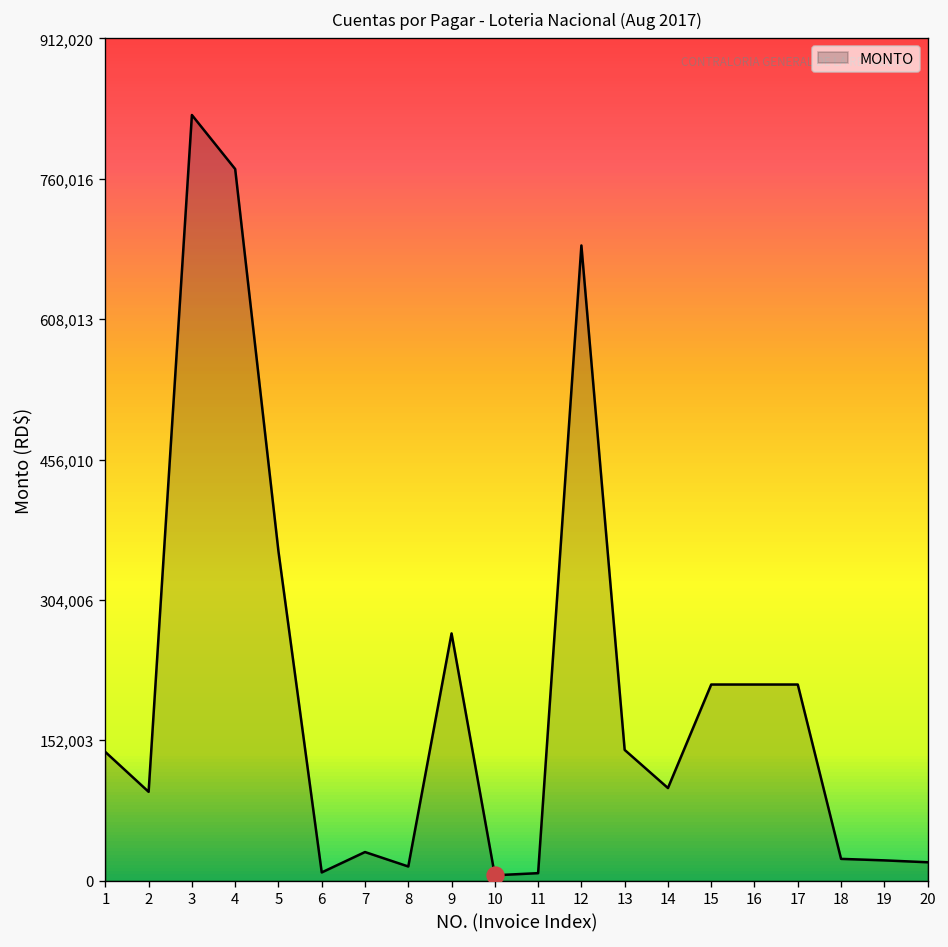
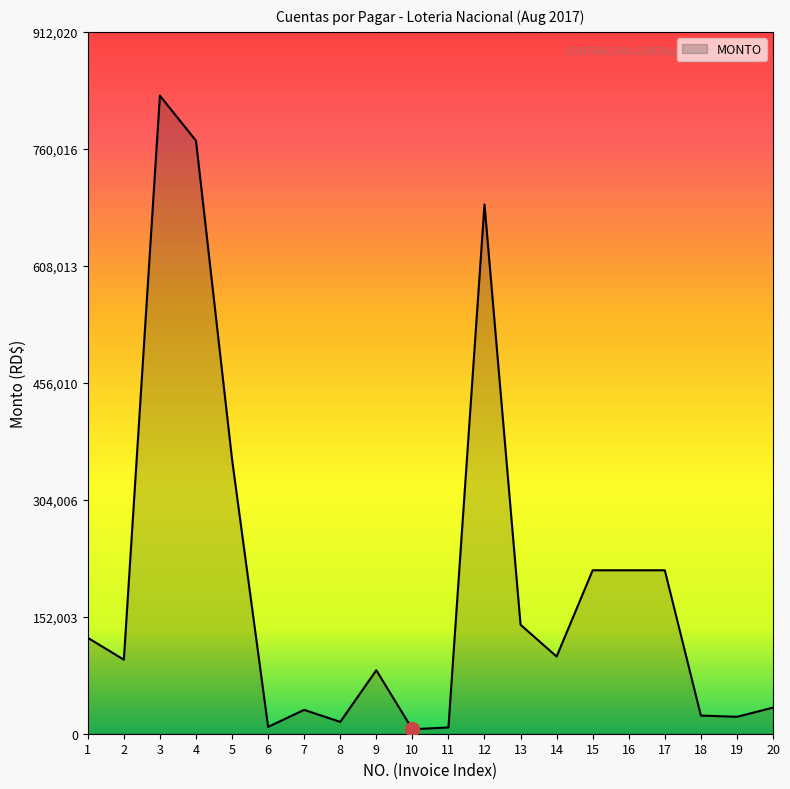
MONTO, 1: 140,000 -> 120,000
MONTO, 9: 270,000 -> 80,000
MONTO, 20: 20,000 -> 30,000
